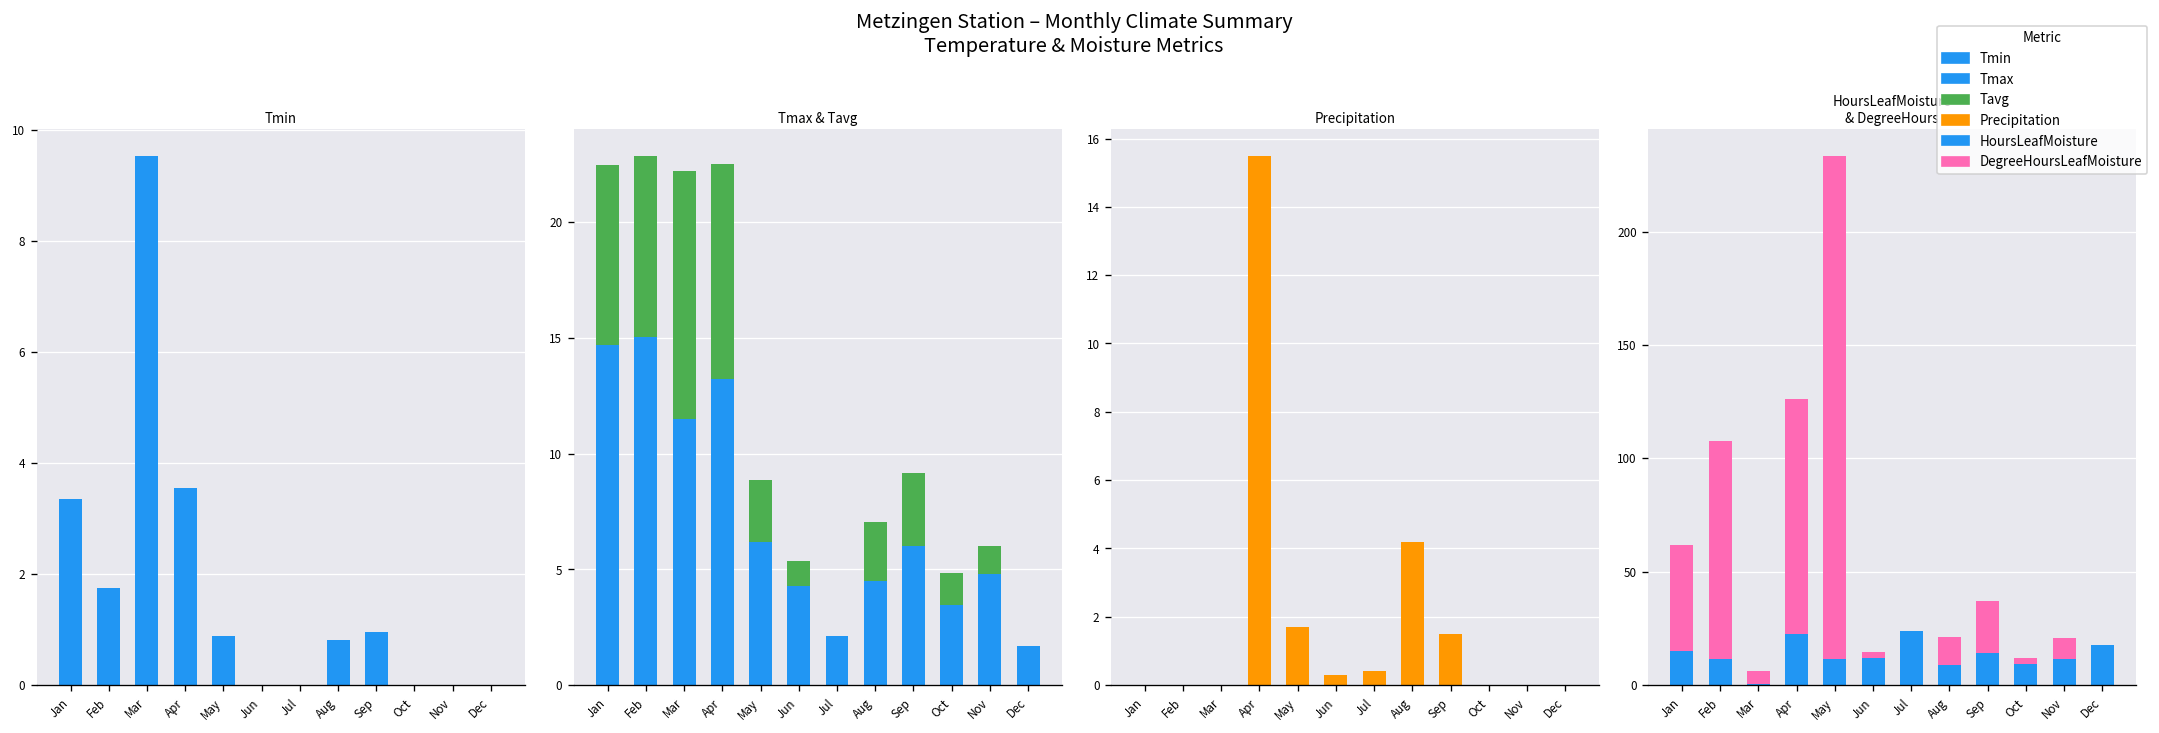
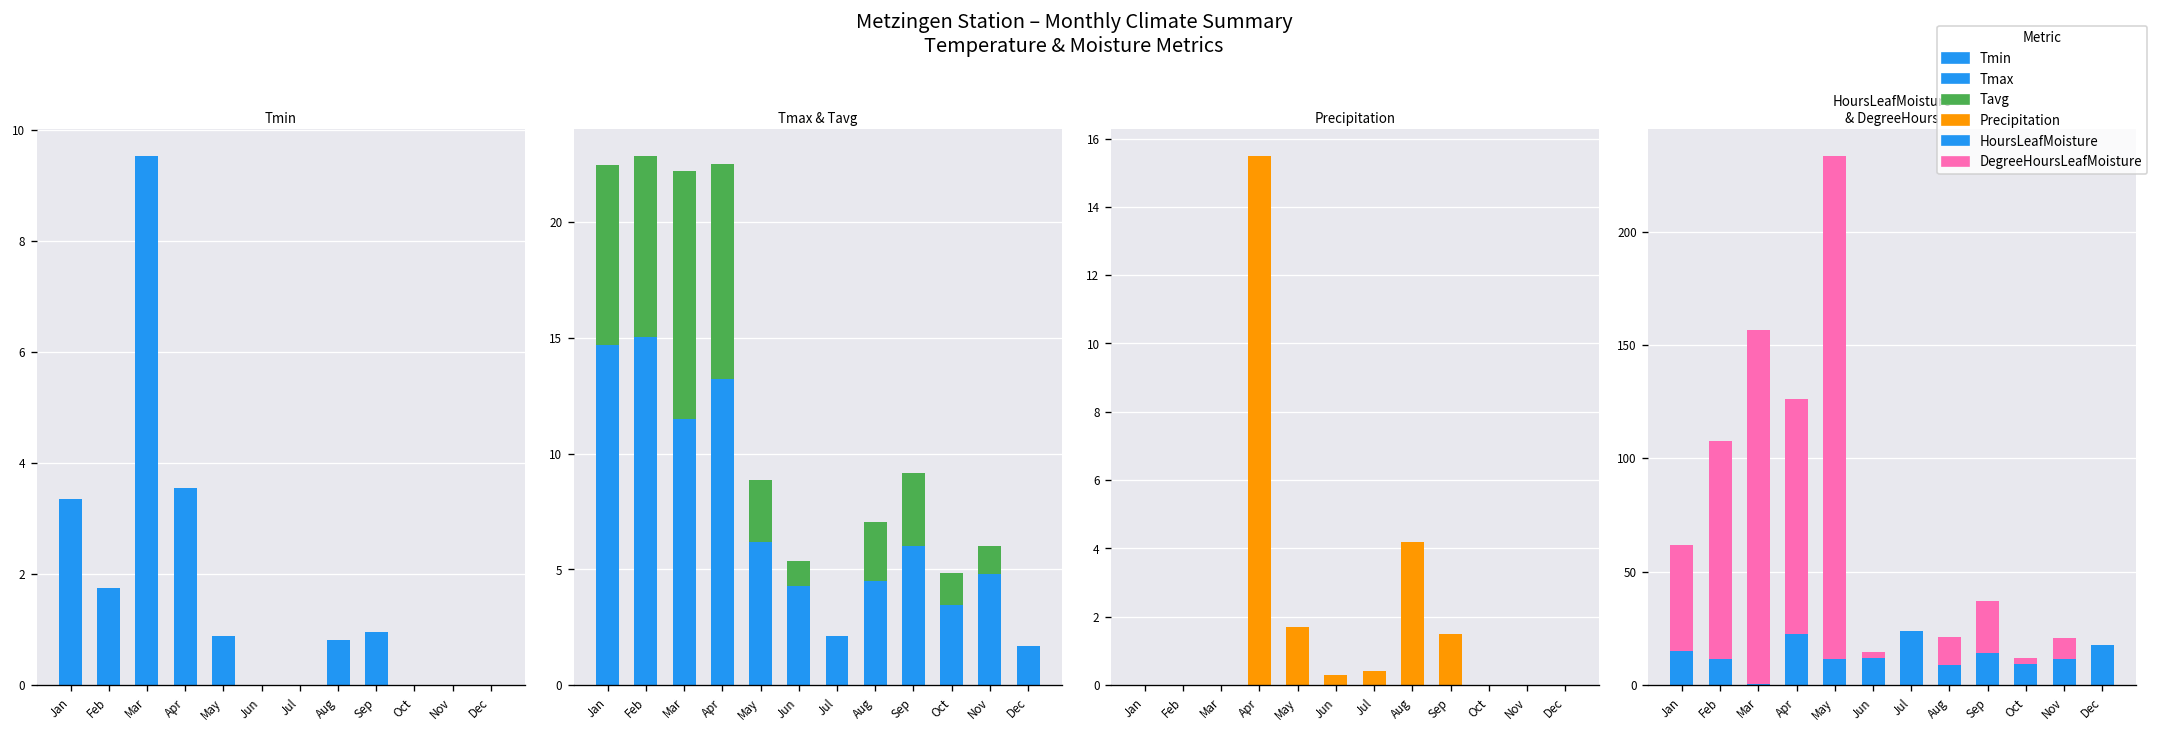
HoursLeafMoisture & DegreeHours, DegreeHoursLeafMoisture, Mar: 6 -> 156
